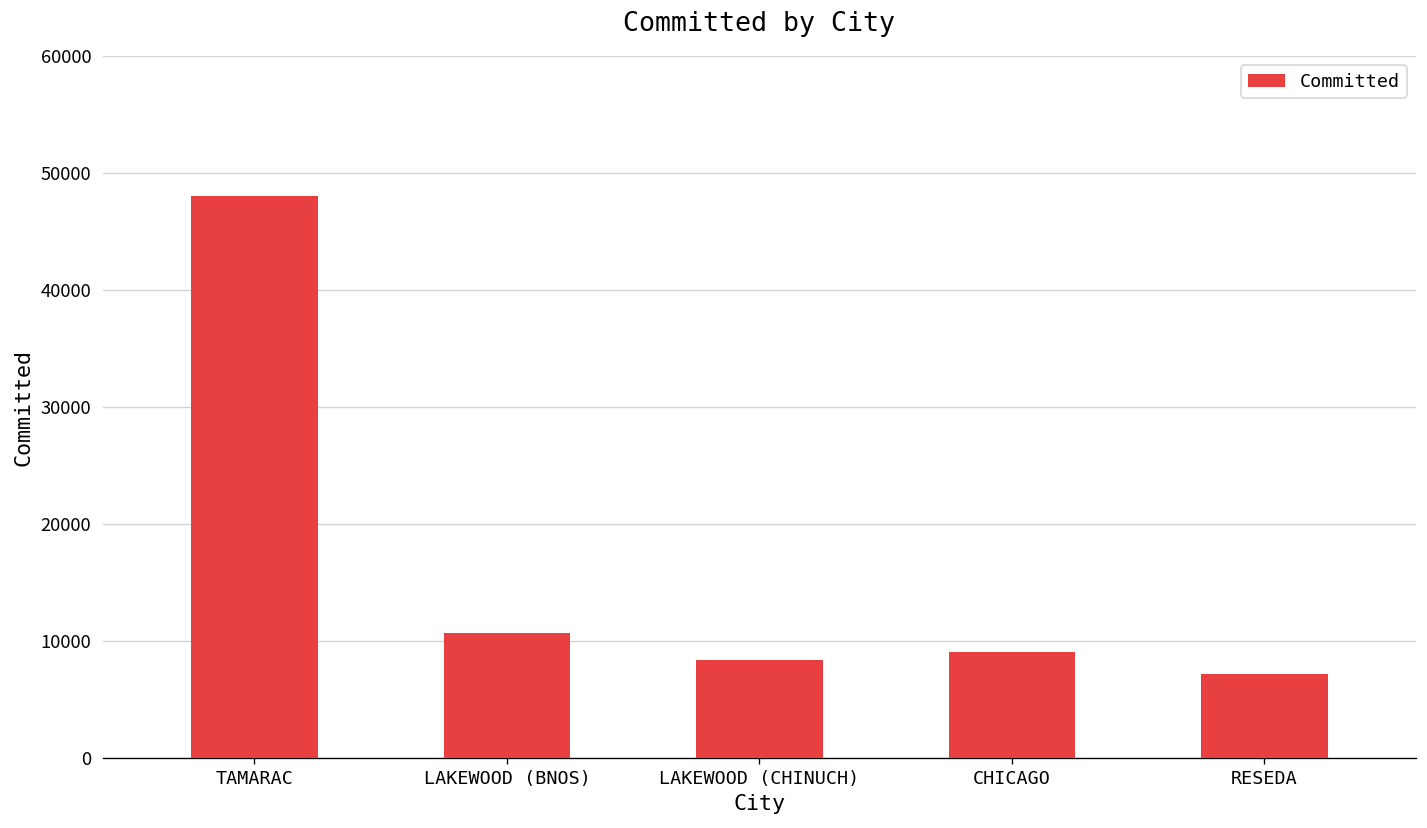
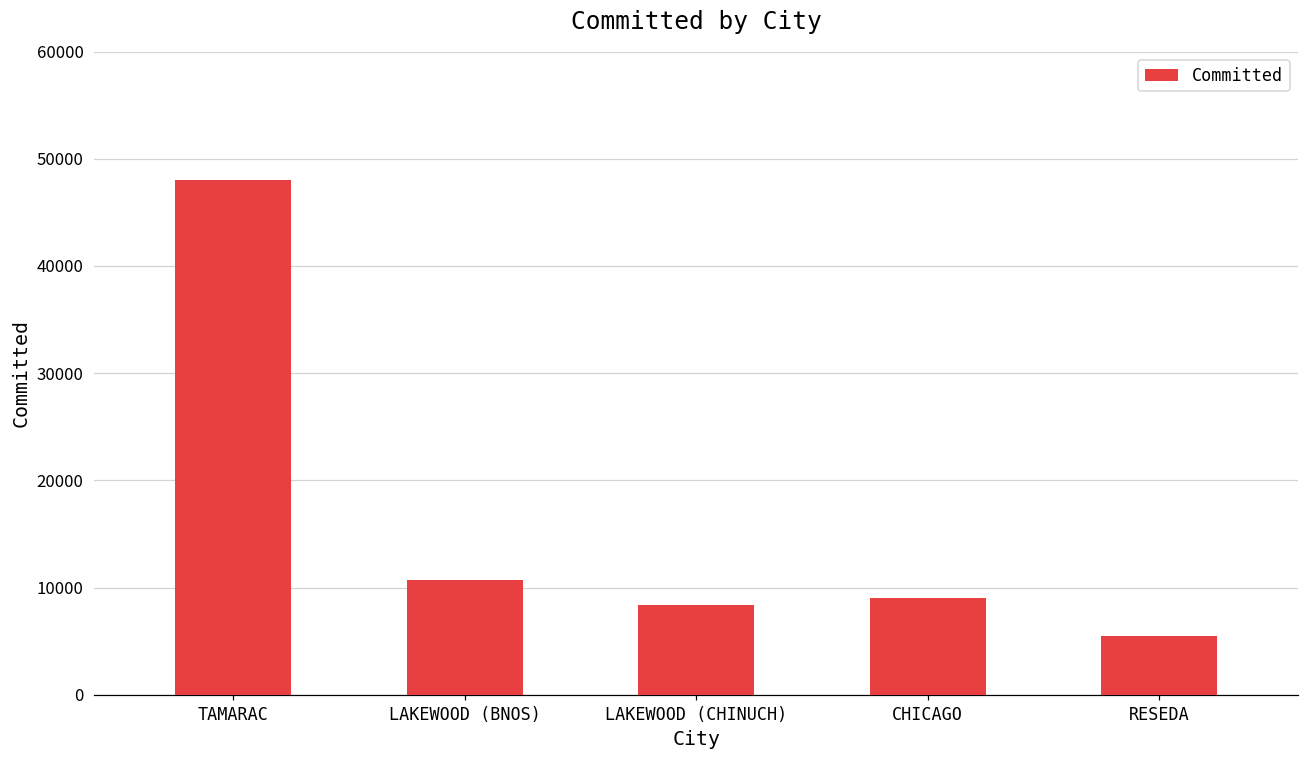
RESEDA: 7000 -> 5000
